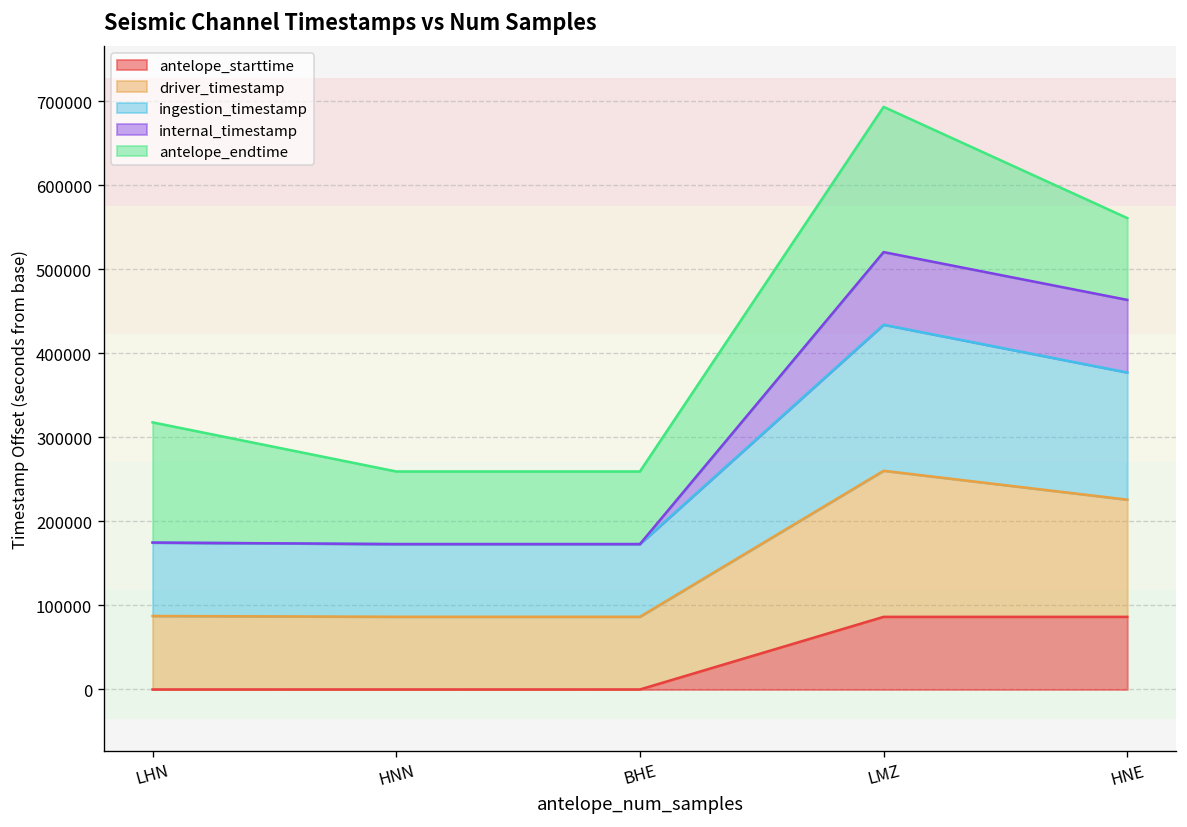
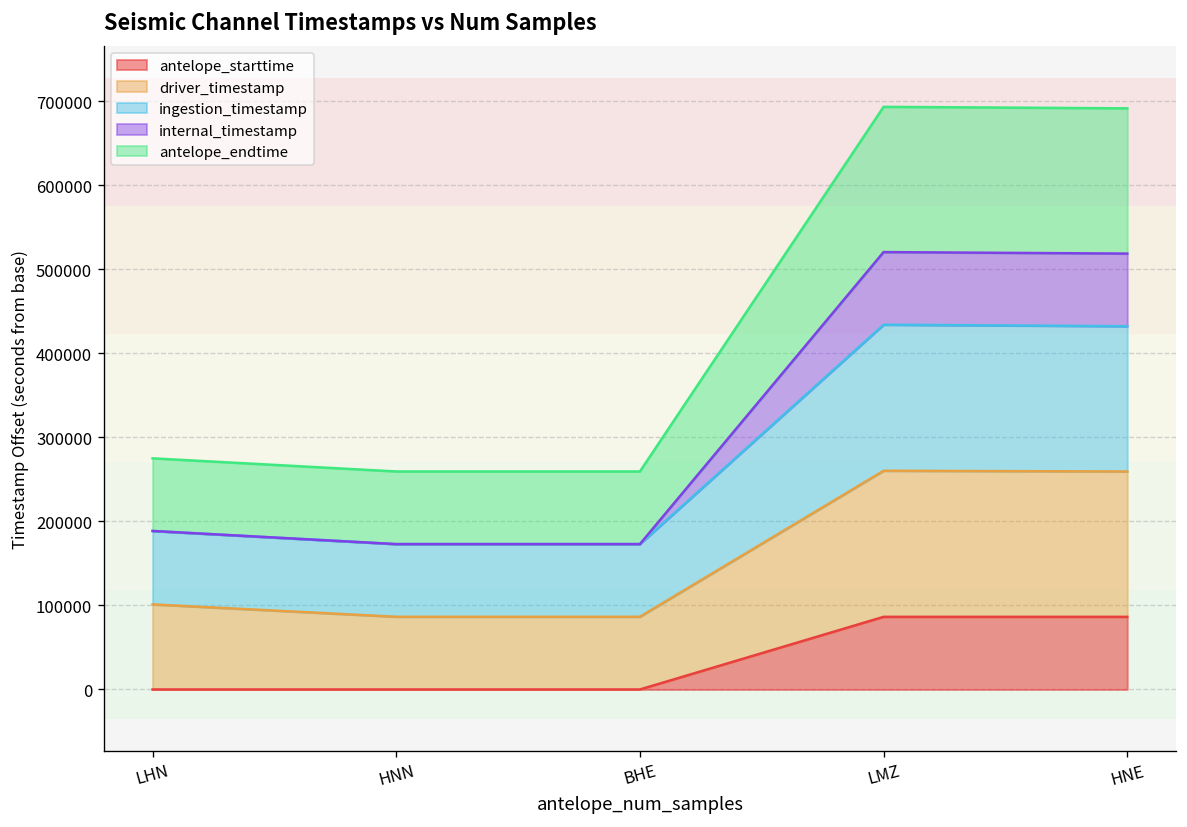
driver_timestamp, LHN: 90000 -> 100000
antelope_endtime, LHN: 140000 -> 90000
driver_timestamp, HNE: 140000 -> 170000
ingestion_timestamp, HNE: 150000 -> 170000
antelope_endtime, HNE: 100000 -> 170000
